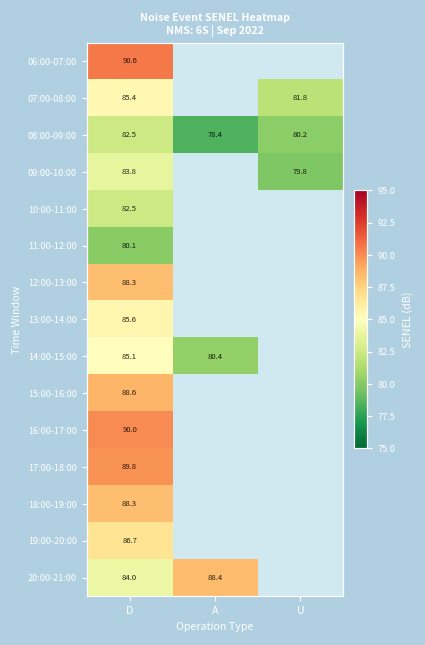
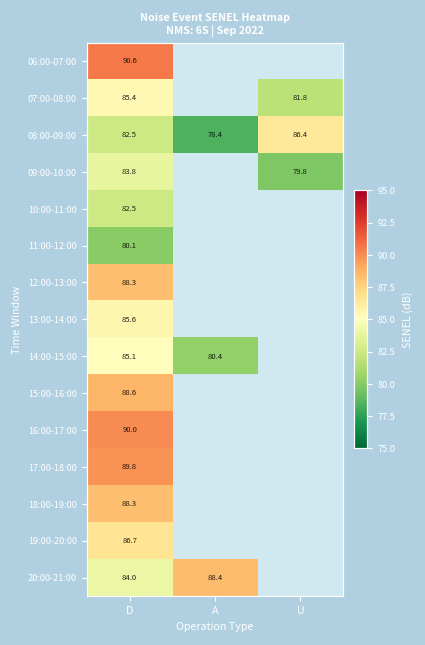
08:00-09:00, U: 80.2 -> 86.4
